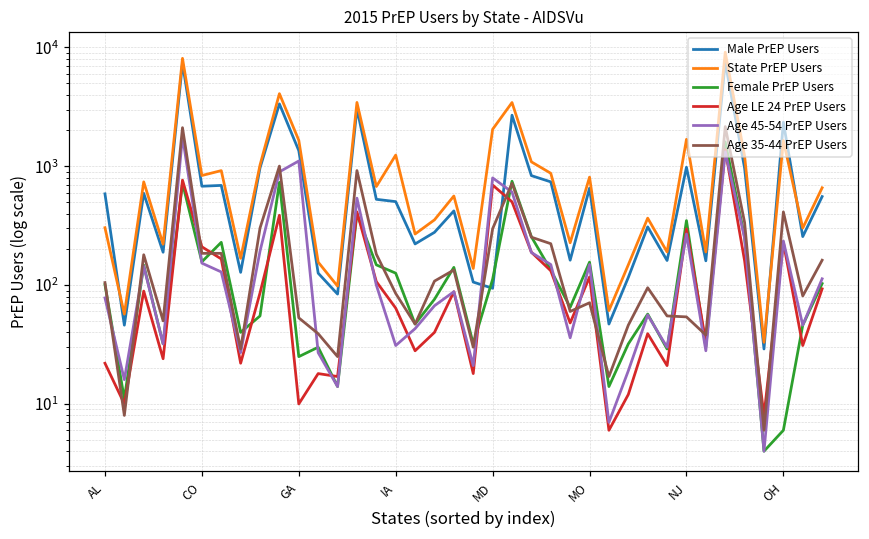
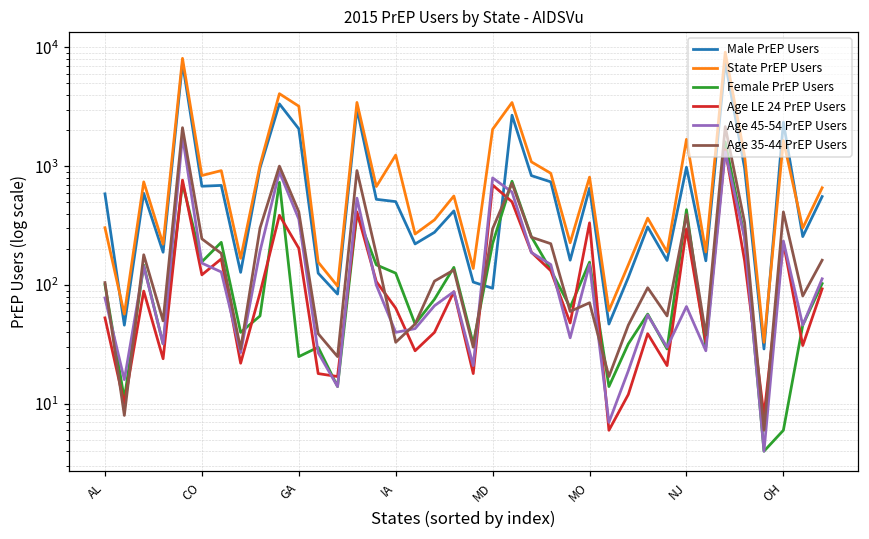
Age LE 24 PrEP Users, AL: 22 -> 50
Age LE 24 PrEP Users, CO: 210 -> 120
Age 35-44 PrEP Users, CO: 190 -> 250
Male PrEP Users, GA: 1400 -> 2100
State PrEP Users, GA: 1700 -> 3200
Age LE 24 PrEP Users, GA: 10 -> 200
Age 45-54 PrEP Users, GA: 1100 -> 360
Age 35-44 PrEP Users, GA: 50 -> 410
Age 45-54 PrEP Users, IA: 31 -> 40
Age 35-44 PrEP Users, IA: 90 -> 33
Female PrEP Users, MD: 110 -> 220
Age LE 24 PrEP Users, MO: 120 -> 330
Female PrEP Users, NJ: 350 -> 430
Age 45-54 PrEP Users, NJ: 270 -> 70
Age 35-44 PrEP Users, NJ: 50 -> 390
